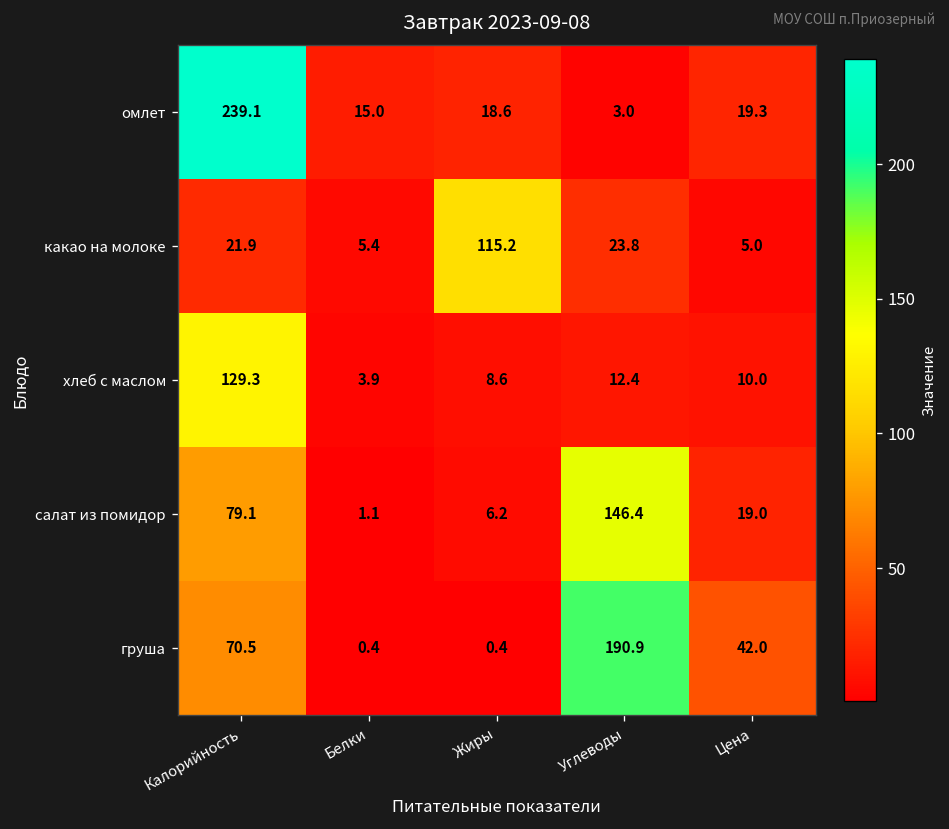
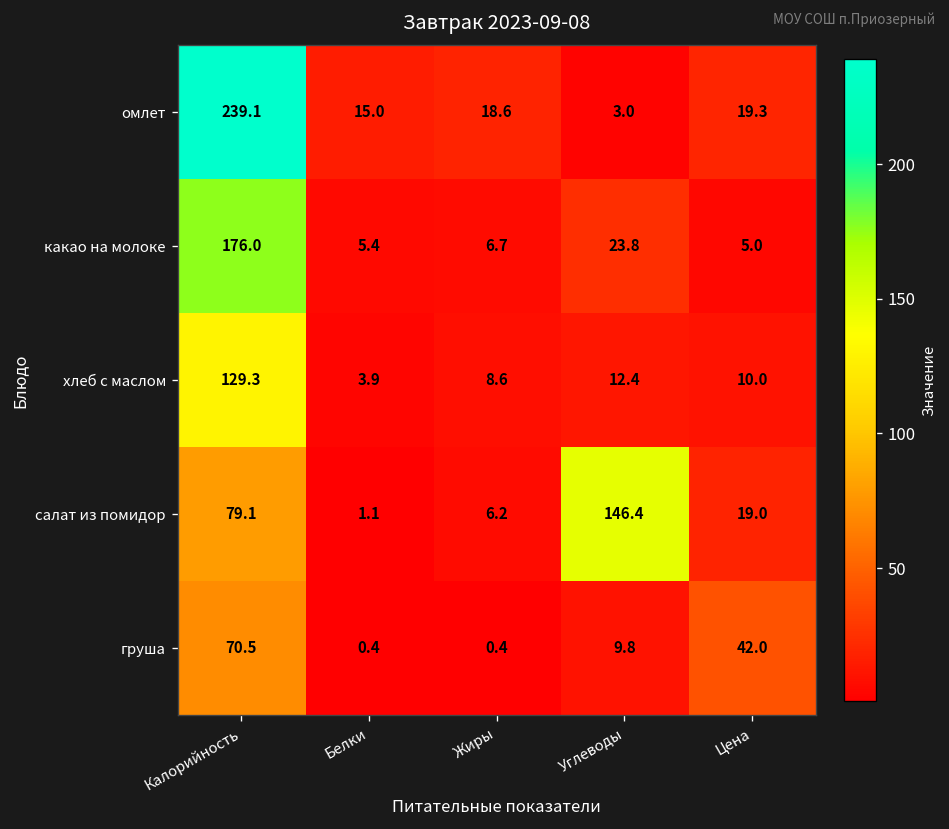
какао на молоке, Калорийность: 21.9 -> 176.0
какао на молоке, Жиры: 115.2 -> 6.7
груша, Углеводы: 190.9 -> 9.8
